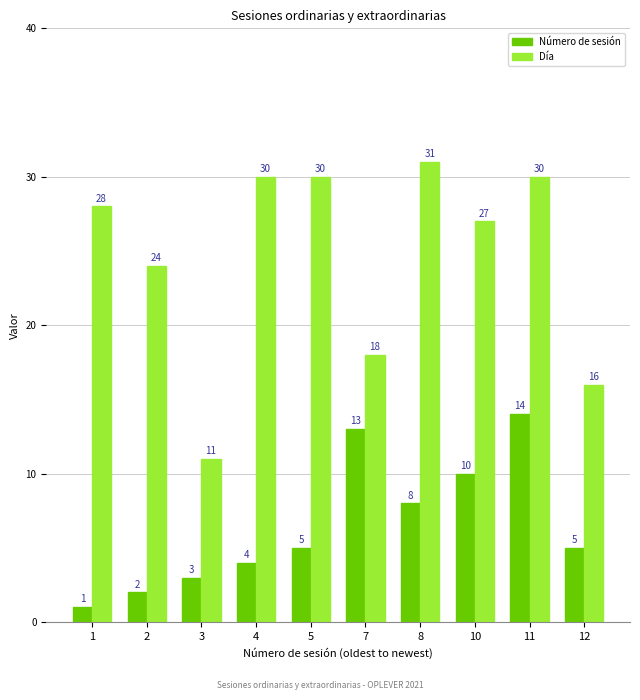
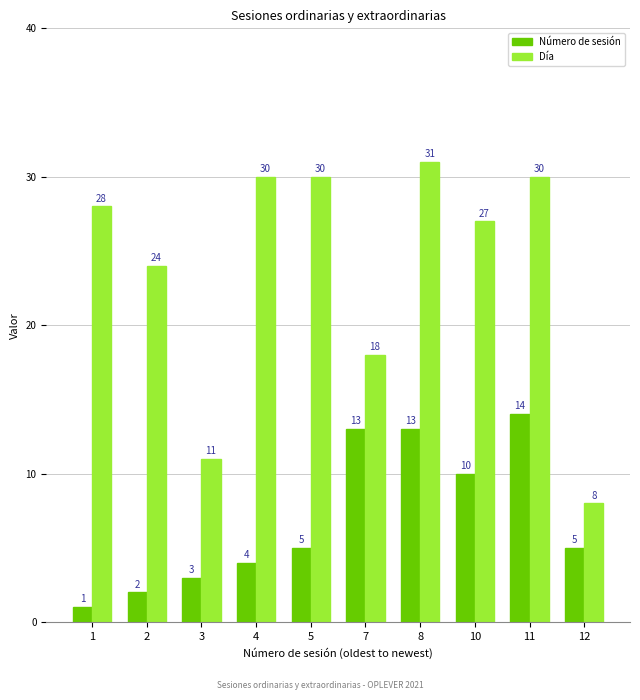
Número de sesión, 8: 8 -> 13
Día, 12: 16 -> 8
